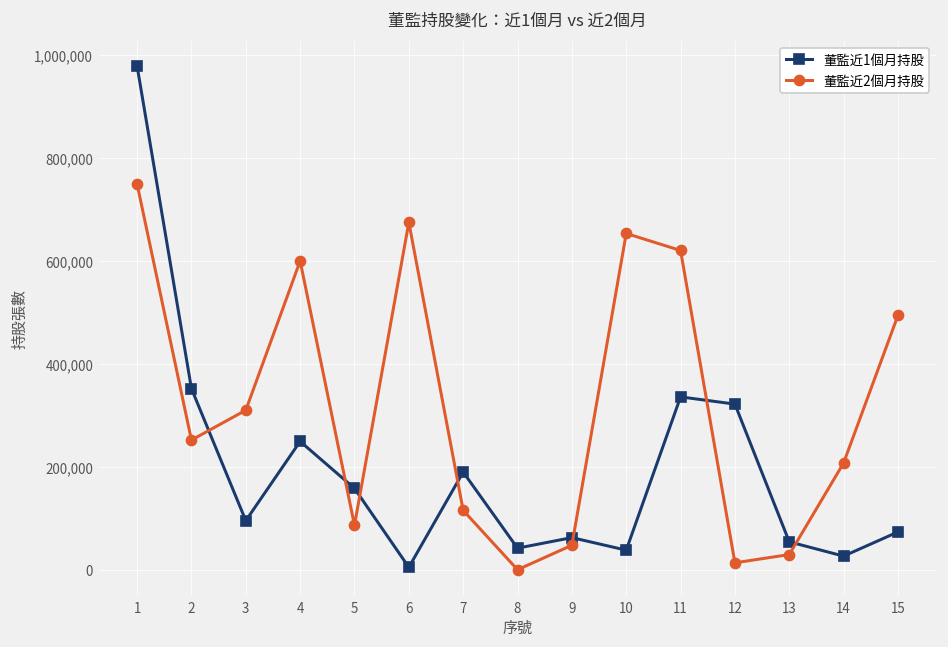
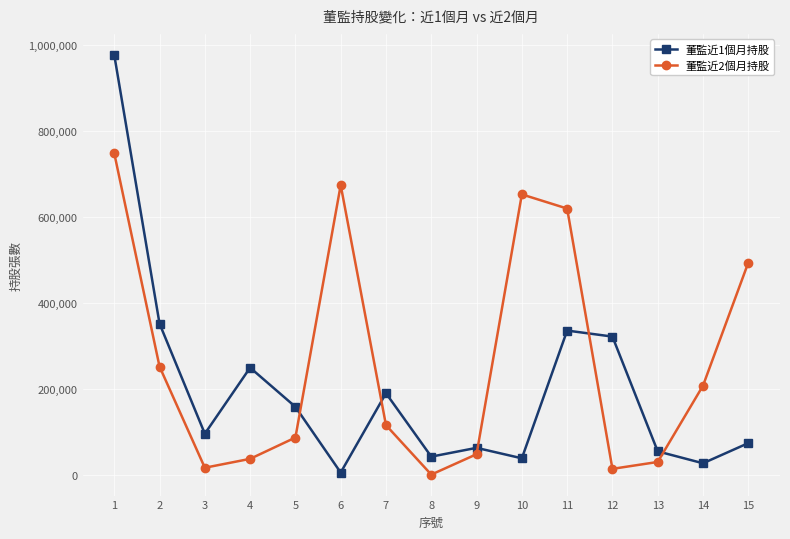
董監近2個月持股, 3: 310,000 -> 20,000
董監近2個月持股, 4: 600,000 -> 40,000
